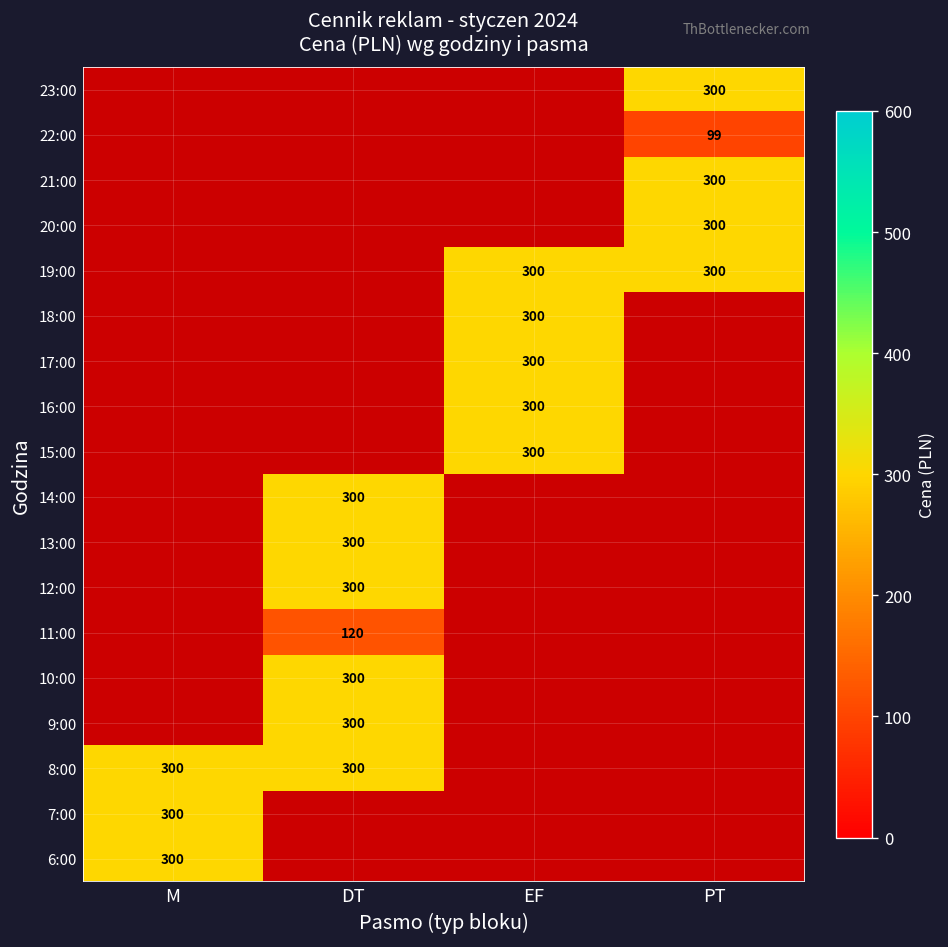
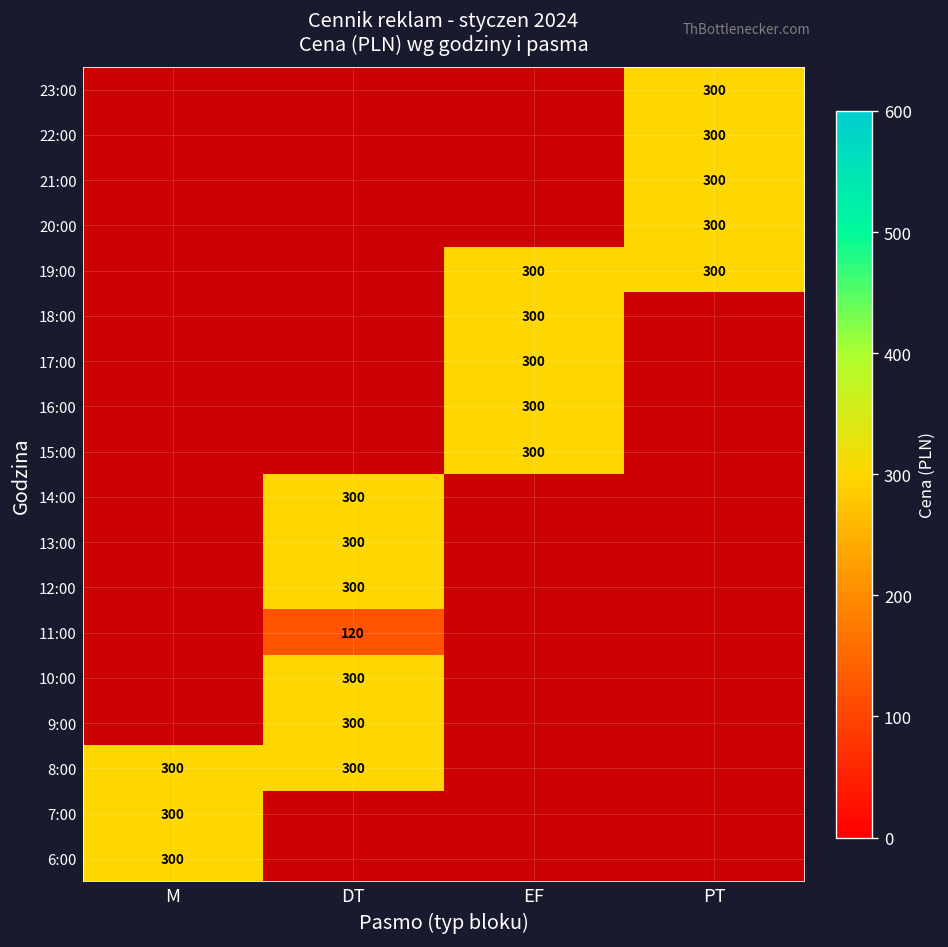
22:00, PT: 99 -> 300
